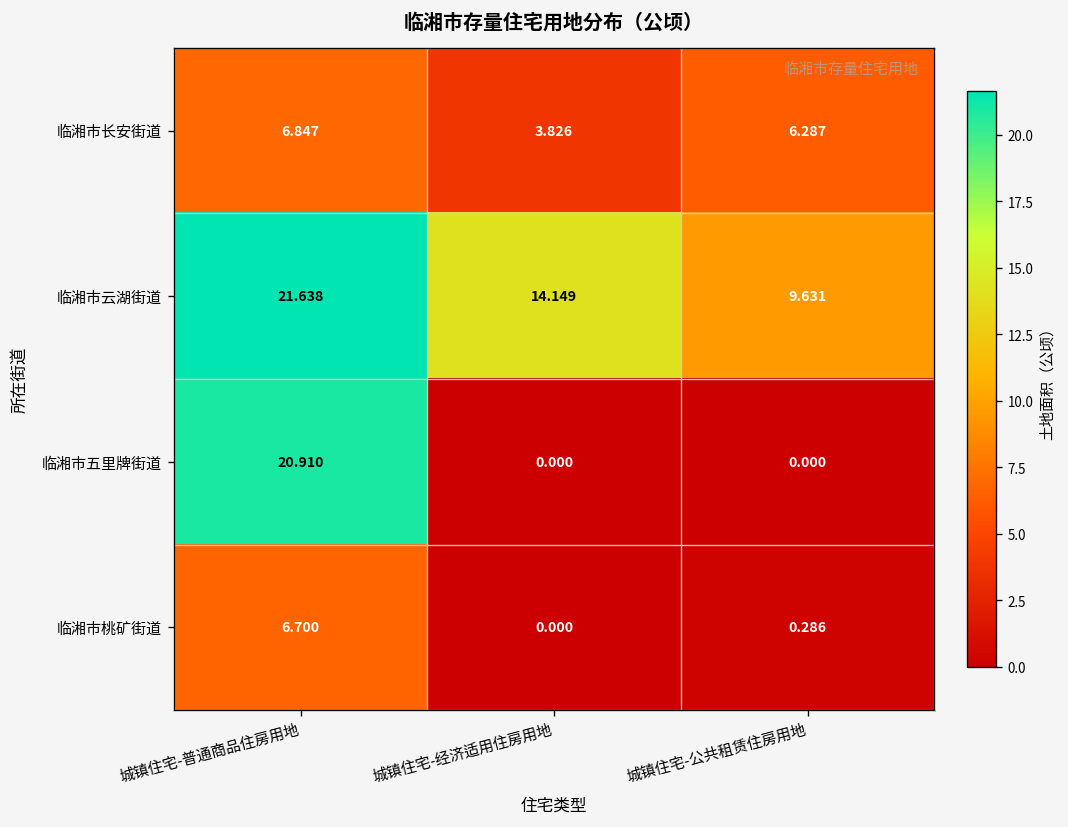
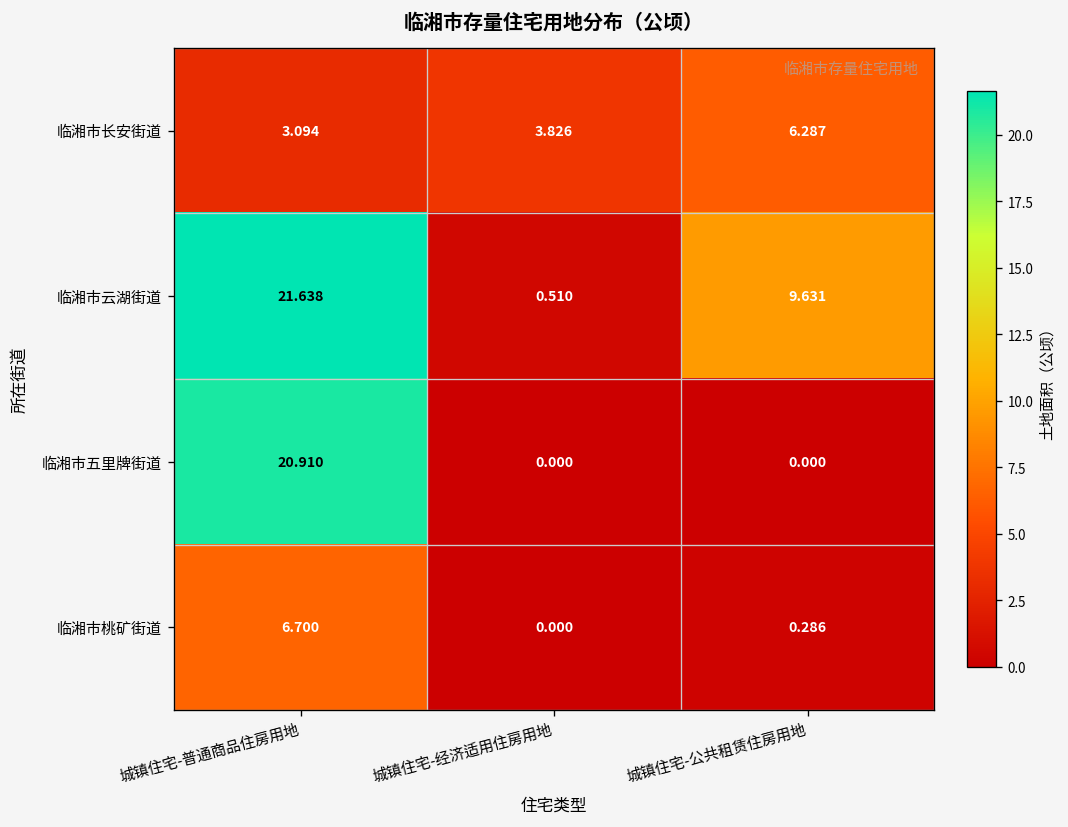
临湘市长安街道, 城镇住宅-普通商品住房用地: 6.847 -> 3.094
临湘市云湖街道, 城镇住宅-经济适用住房用地: 14.149 -> 0.510
